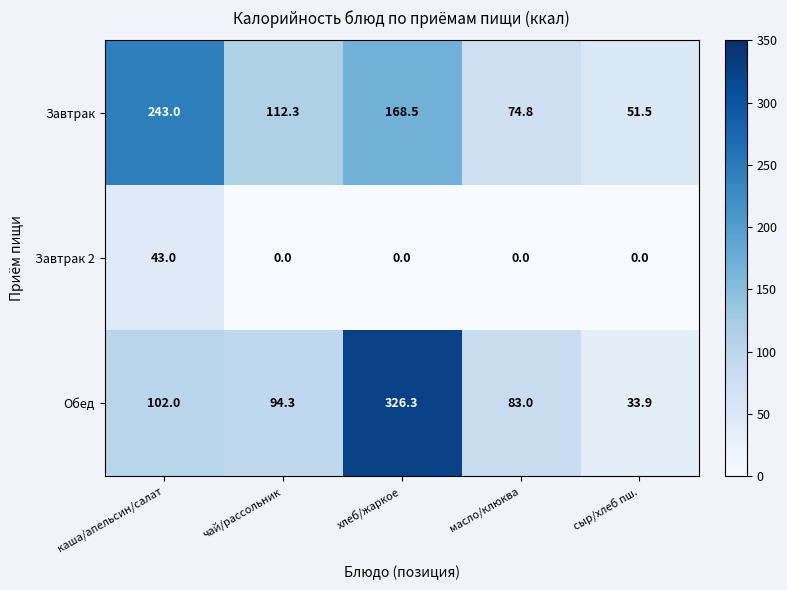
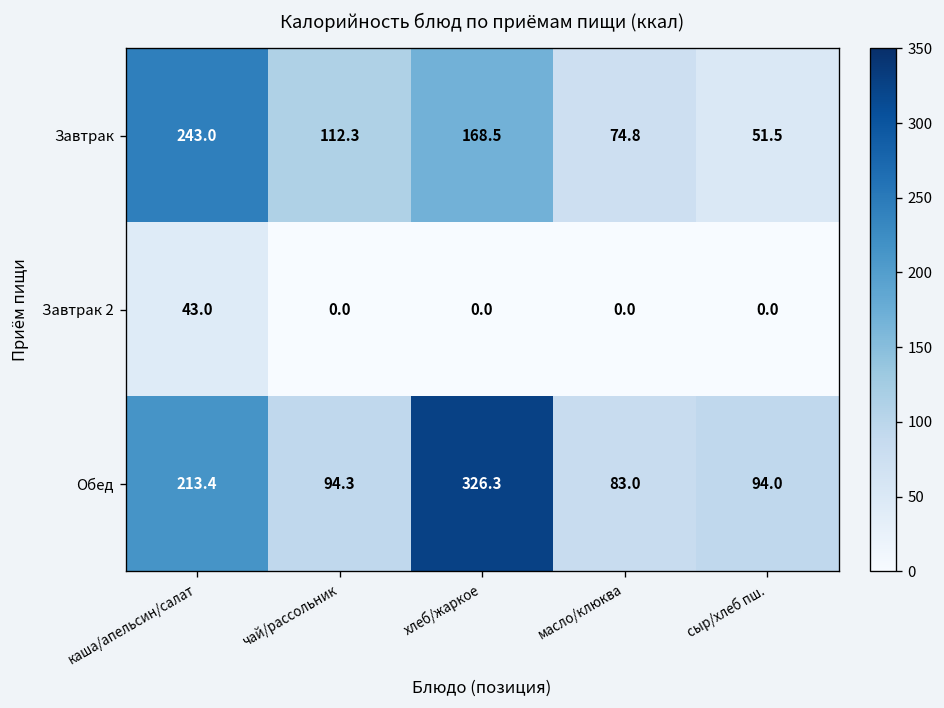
Обед, каша/апельсин/салат: 102.0 -> 213.4
Обед, сыр/хлеб пш.: 33.9 -> 94.0
